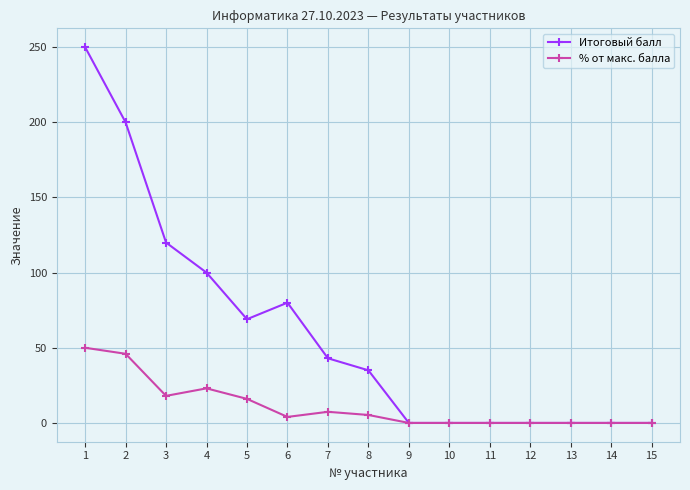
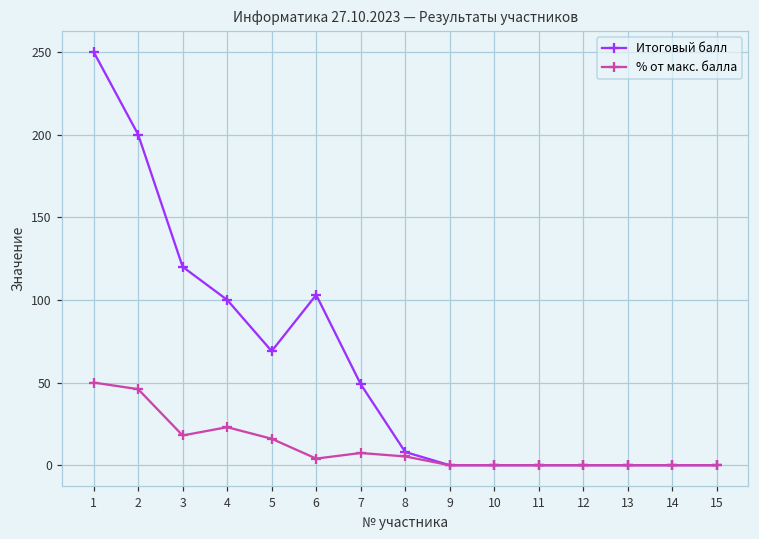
Итоговый балл, 6: 80 -> 103
Итоговый балл, 7: 43 -> 49
Итоговый балл, 8: 35 -> 8
